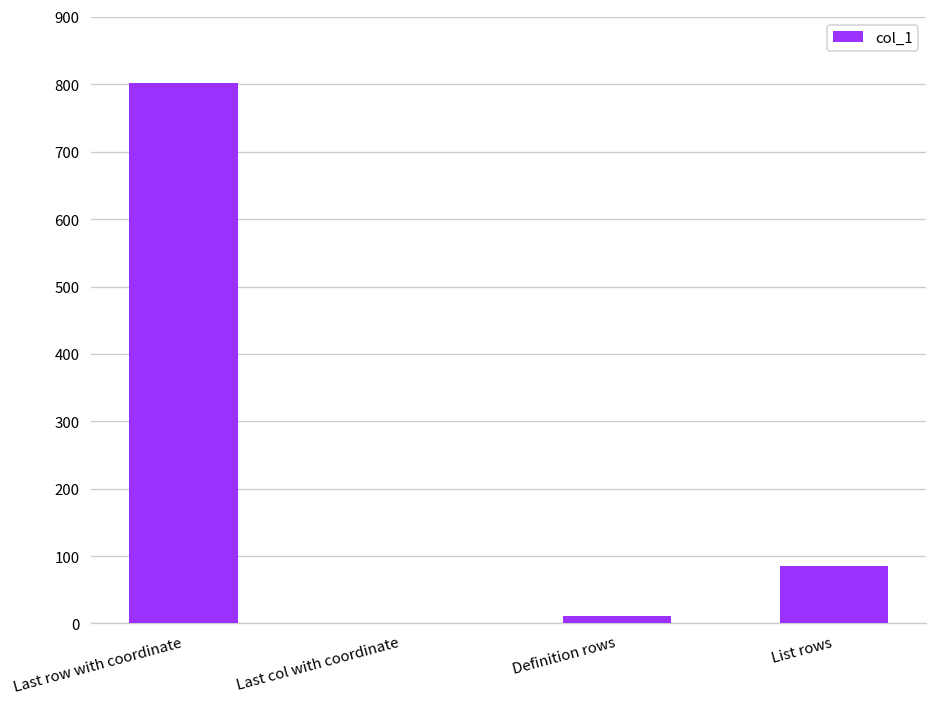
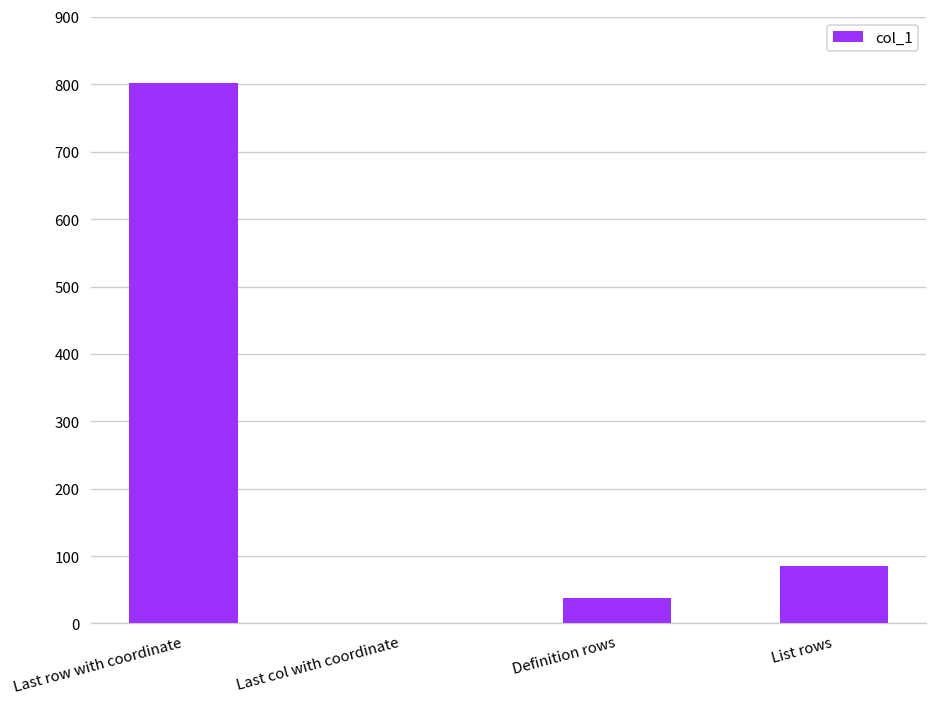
Definition rows: 10 -> 40
